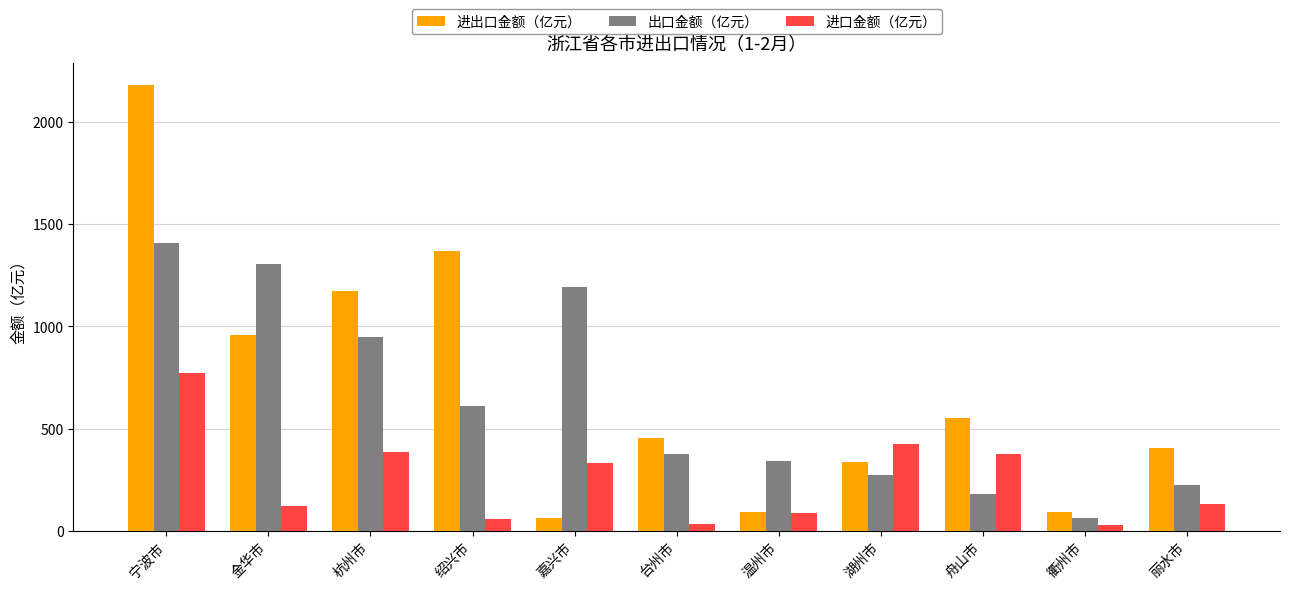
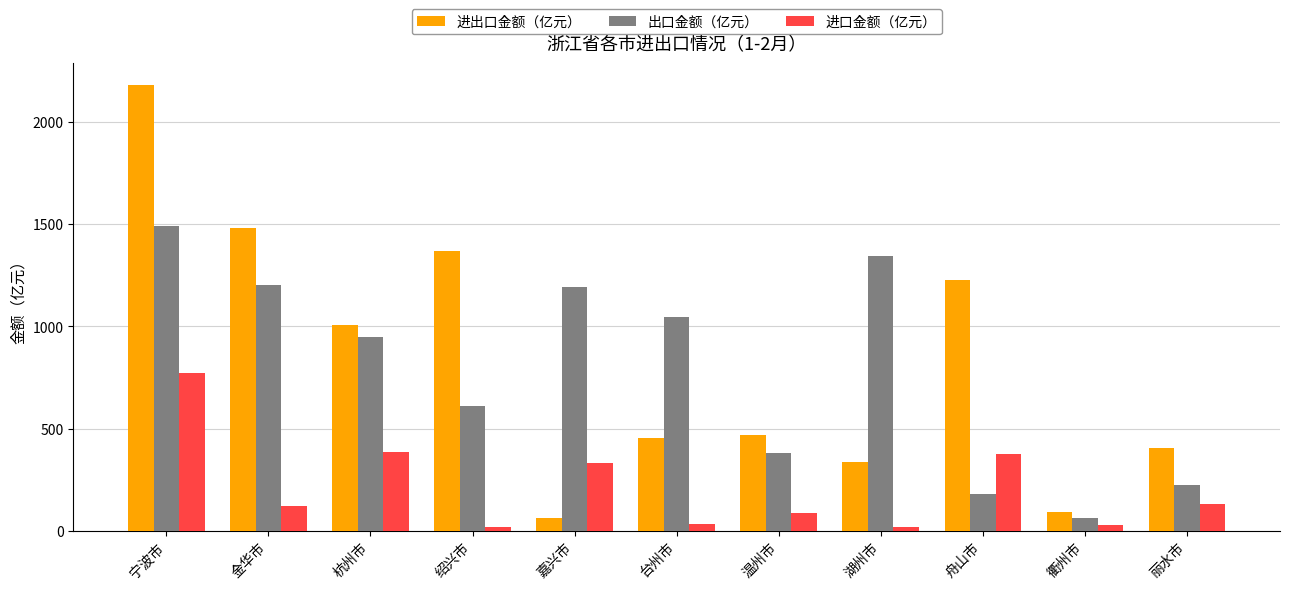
出口金额（亿元）, 宁波市: 1410 -> 1490
进出口金额（亿元）, 金华市: 960 -> 1480
出口金额（亿元）, 金华市: 1310 -> 1200
进出口金额（亿元）, 杭州市: 1180 -> 1010
进口金额（亿元）, 绍兴市: 60 -> 20
出口金额（亿元）, 台州市: 370 -> 1050
进出口金额（亿元）, 温州市: 90 -> 470
出口金额（亿元）, 温州市: 340 -> 380
出口金额（亿元）, 湖州市: 270 -> 1340
进口金额（亿元）, 湖州市: 430 -> 20
进出口金额（亿元）, 舟山市: 550 -> 1230
